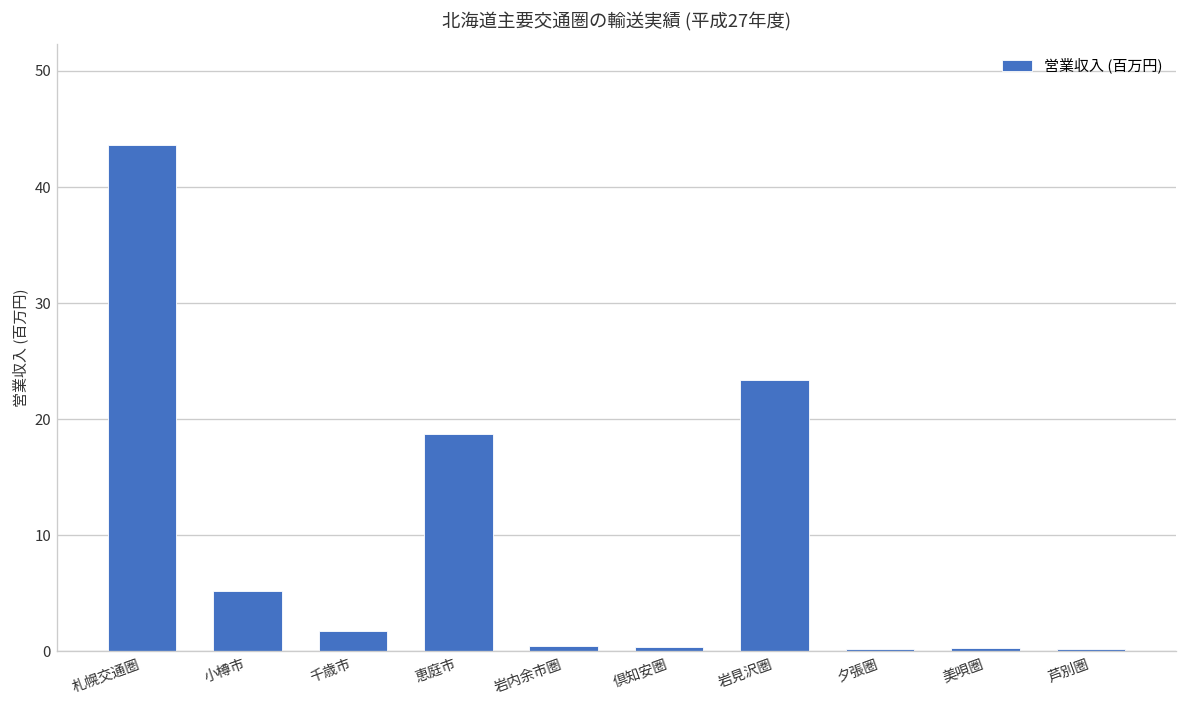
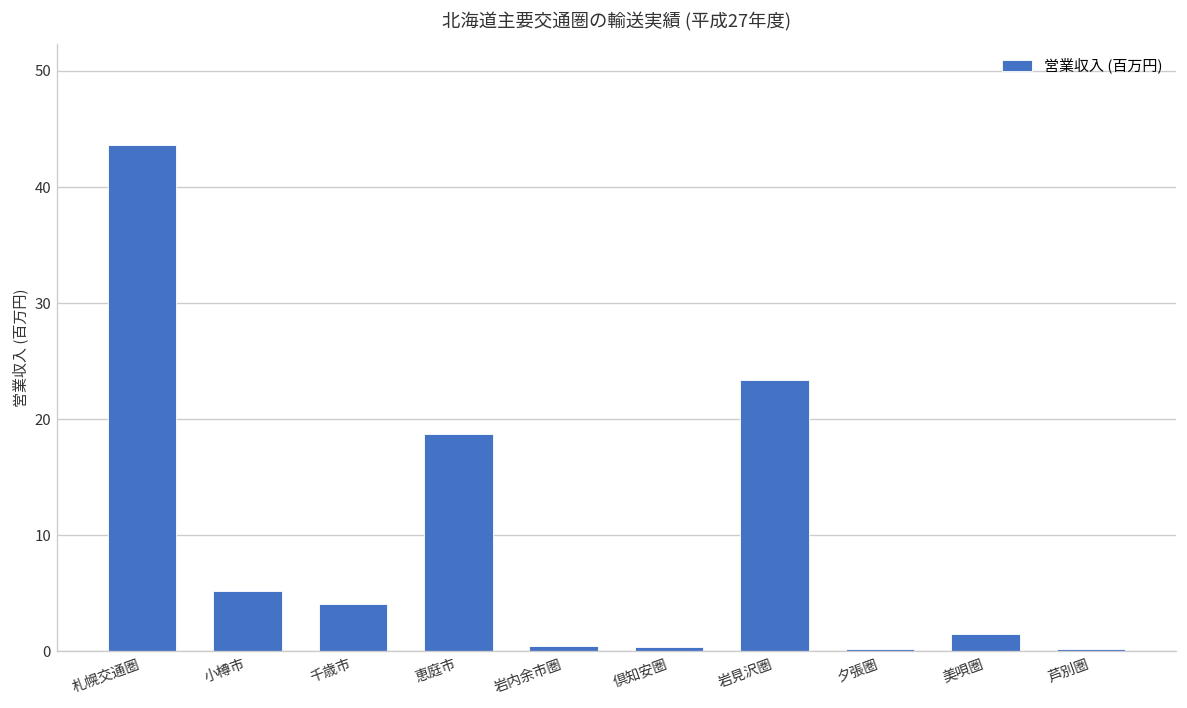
千歳市: 2 -> 4
美唄圏: 0 -> 1
